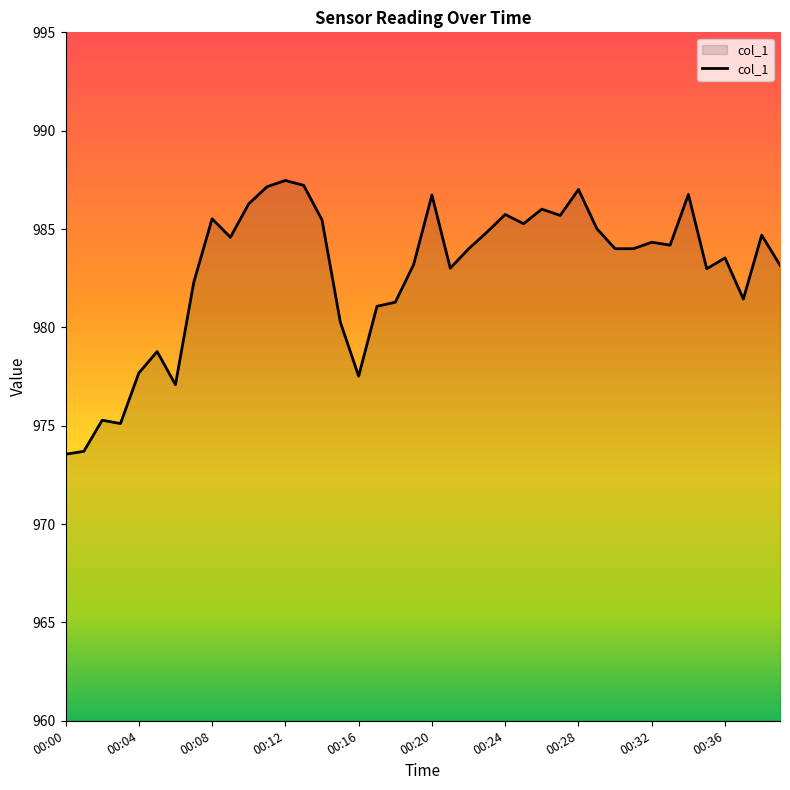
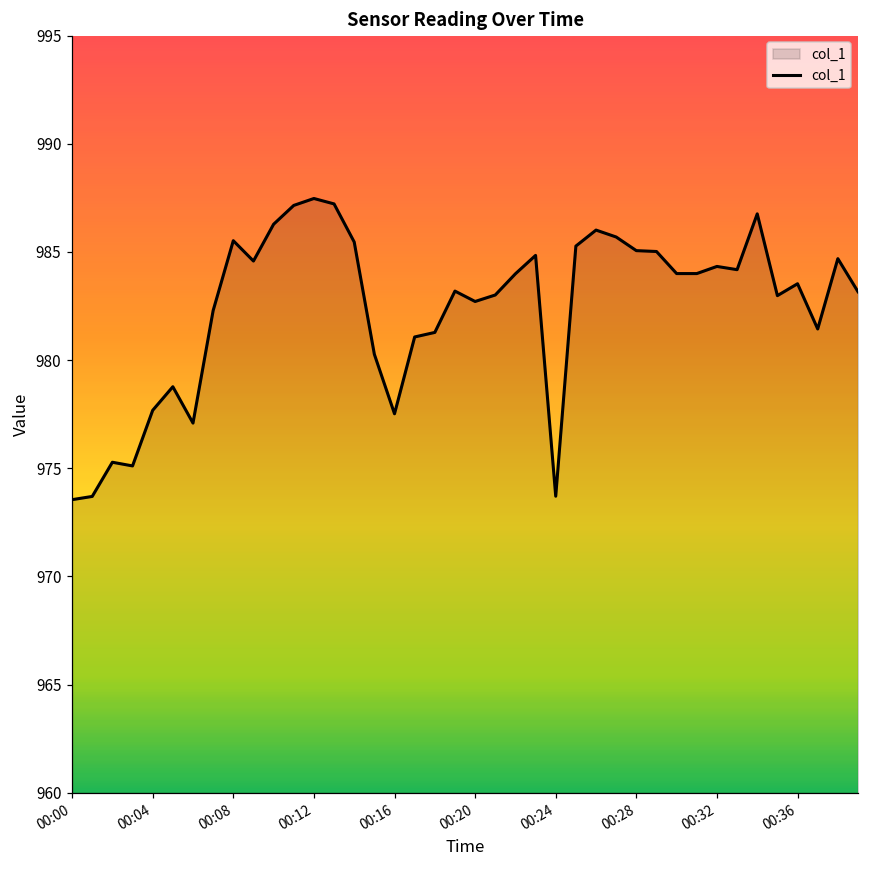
00:20: 986.7 -> 982.7
00:24: 985.7 -> 973.7
00:28: 987.0 -> 985.1
